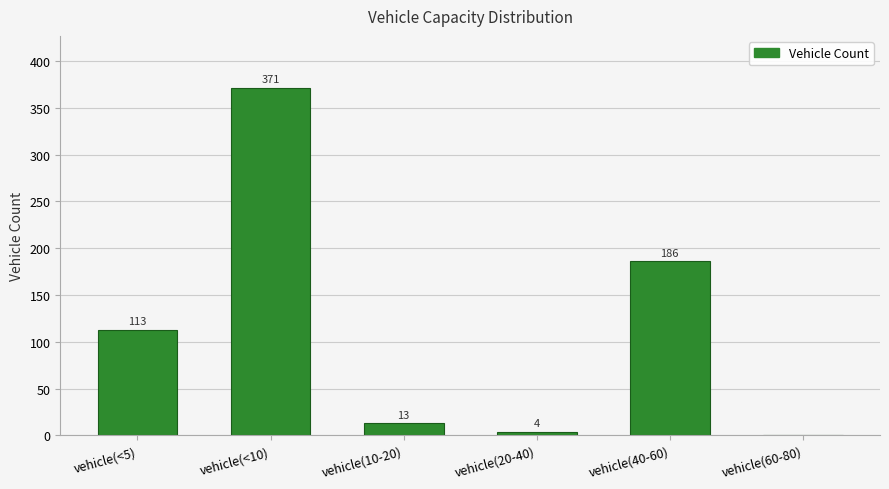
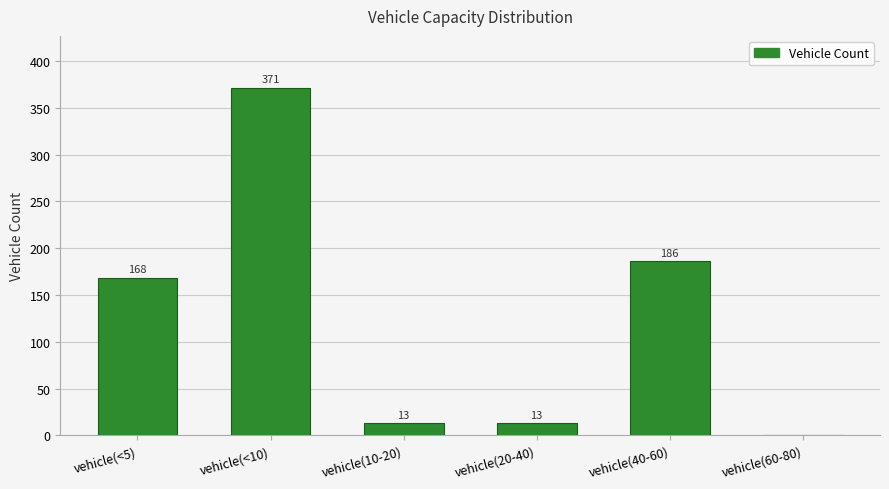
vehicle(<5): 113 -> 168
vehicle(20-40): 4 -> 13
